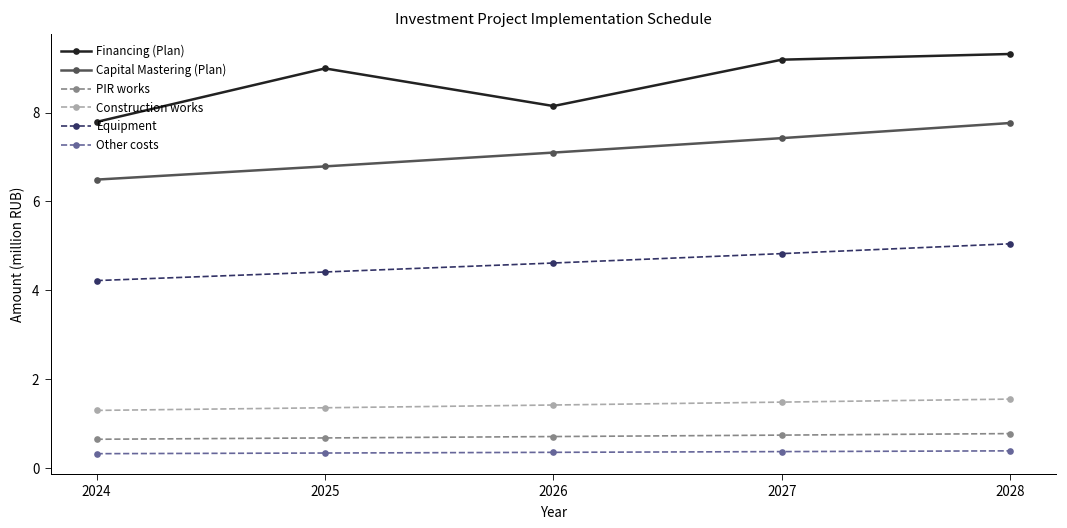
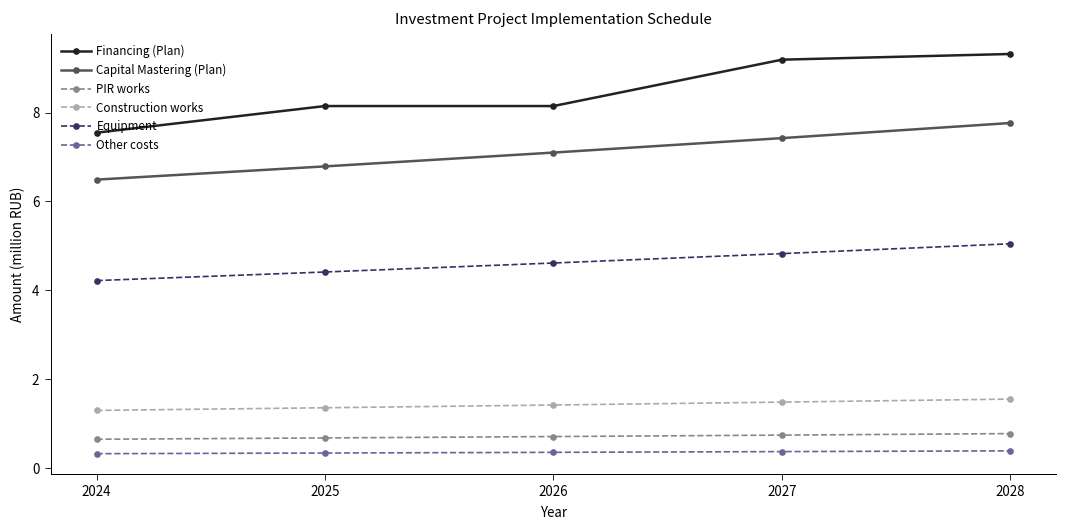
Financing (Plan), 2024: 7.8 -> 7.5
Financing (Plan), 2025: 9.0 -> 8.1
